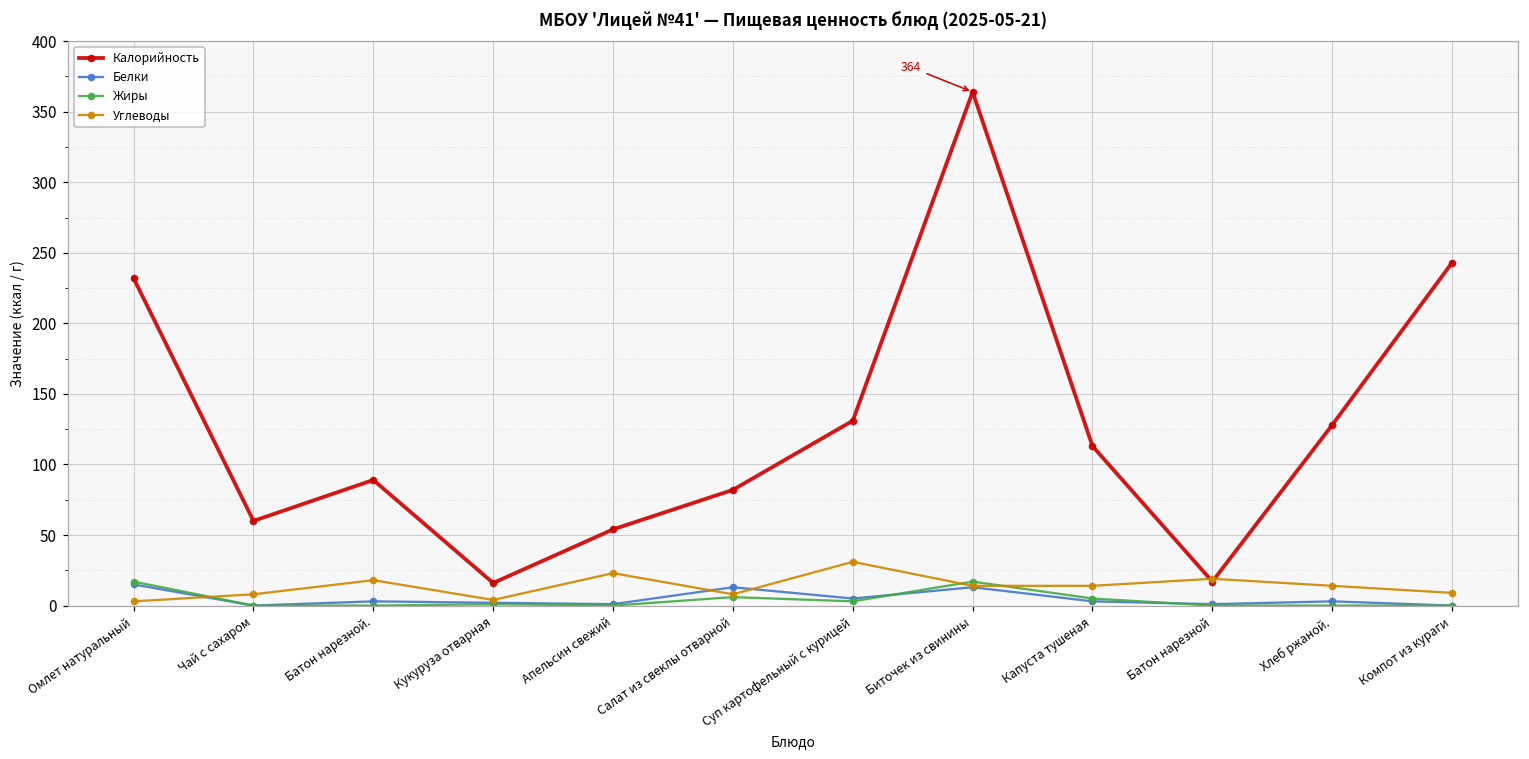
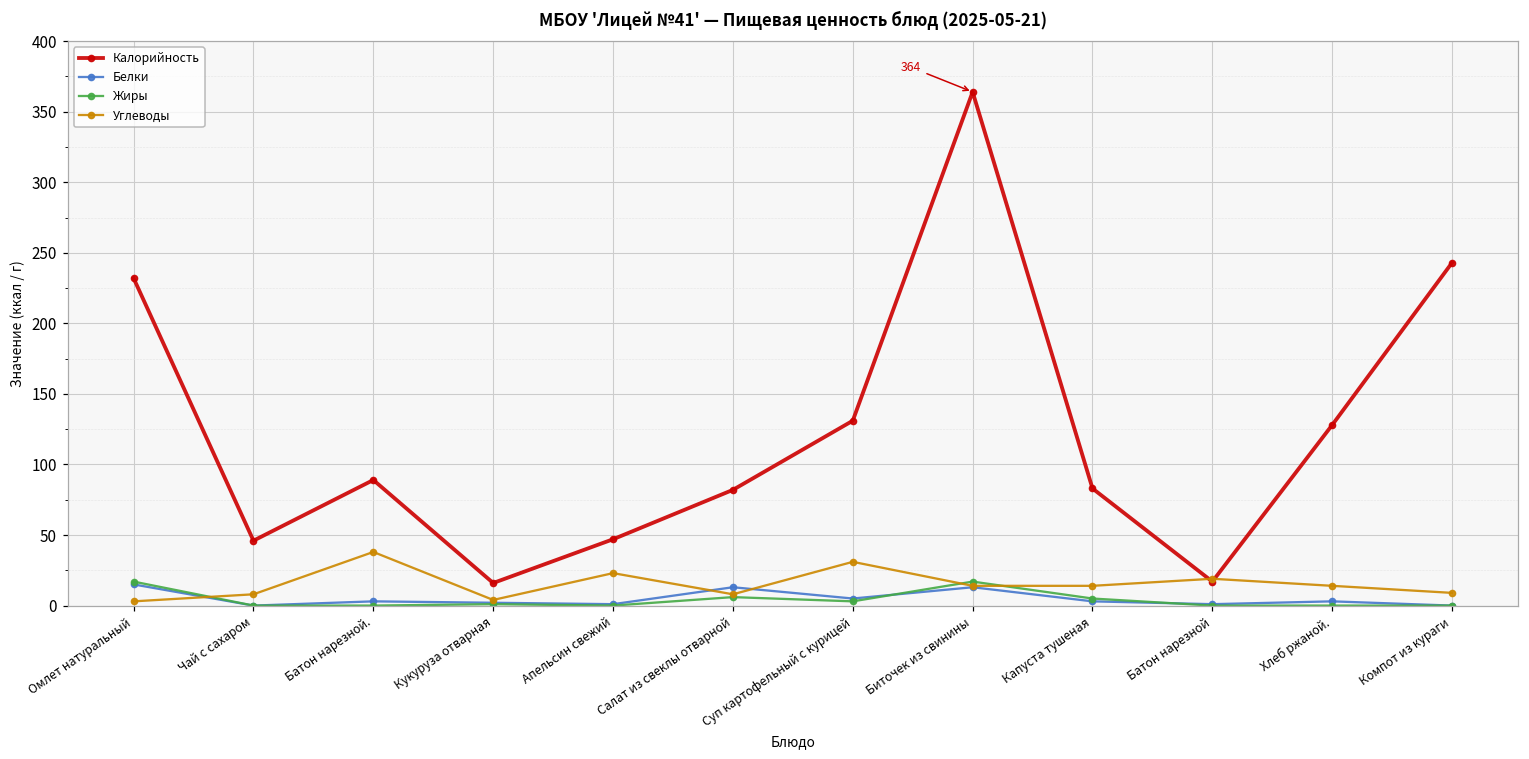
Калорийность, Чай с сахаром: 60 -> 46
Углеводы, Батон нарезной.: 18 -> 38
Калорийность, Апельсин свежий: 54 -> 47
Калорийность, Капуста тушеная: 113 -> 83
